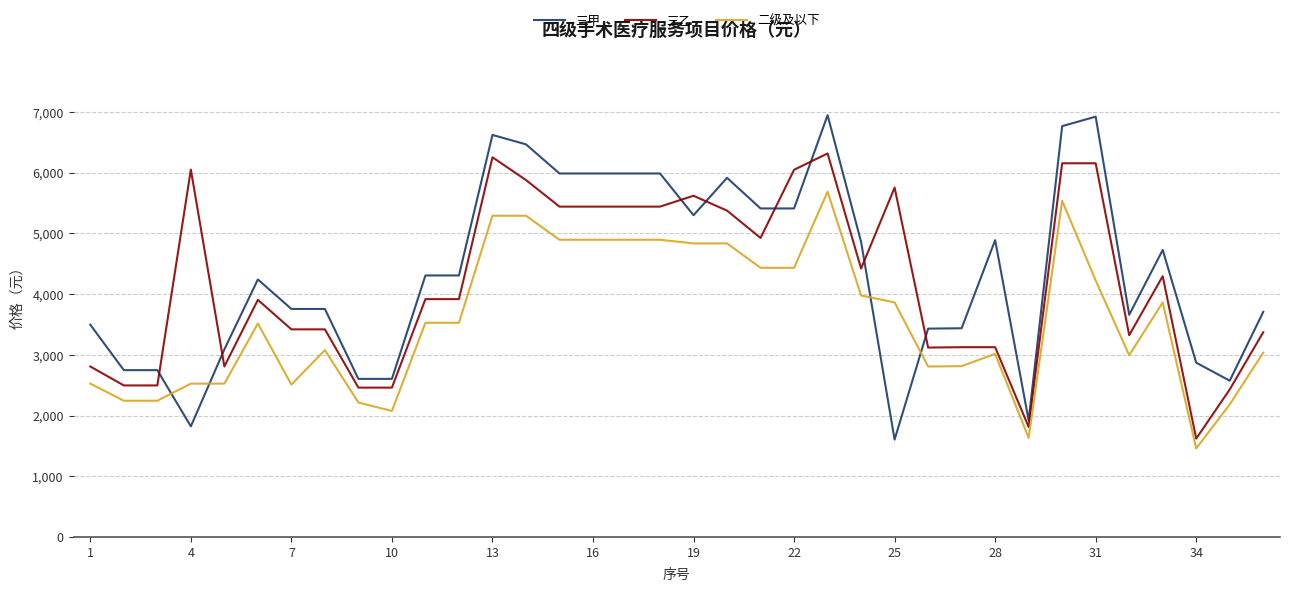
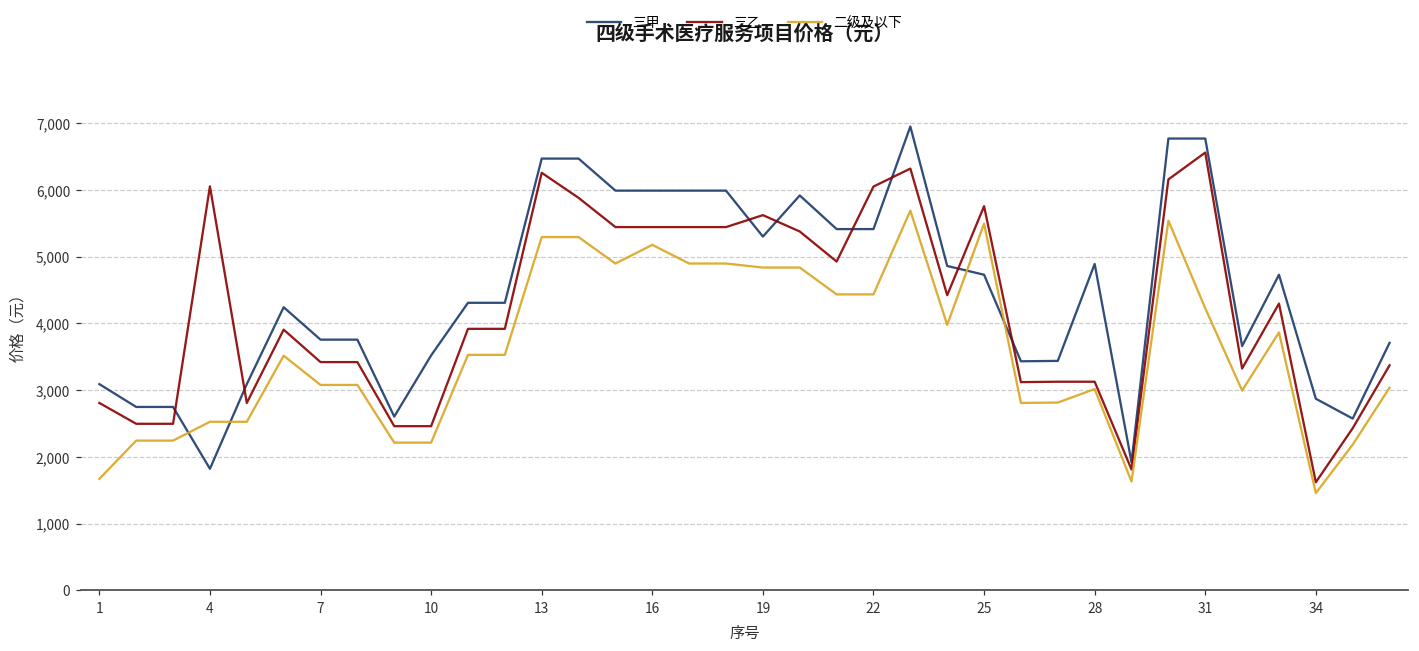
三甲, 1: 3,500 -> 3,100
二级及以下, 1: 2,500 -> 1,700
二级及以下, 7: 2,500 -> 3,100
三甲, 10: 2,600 -> 3,500
二级及以下, 10: 2,100 -> 2,200
三甲, 13: 6,600 -> 6,500
二级及以下, 16: 4,900 -> 5,200
三甲, 25: 1,600 -> 4,700
二级及以下, 25: 3,900 -> 5,500
三甲, 31: 6,900 -> 6,800
三乙, 31: 6,200 -> 6,600
